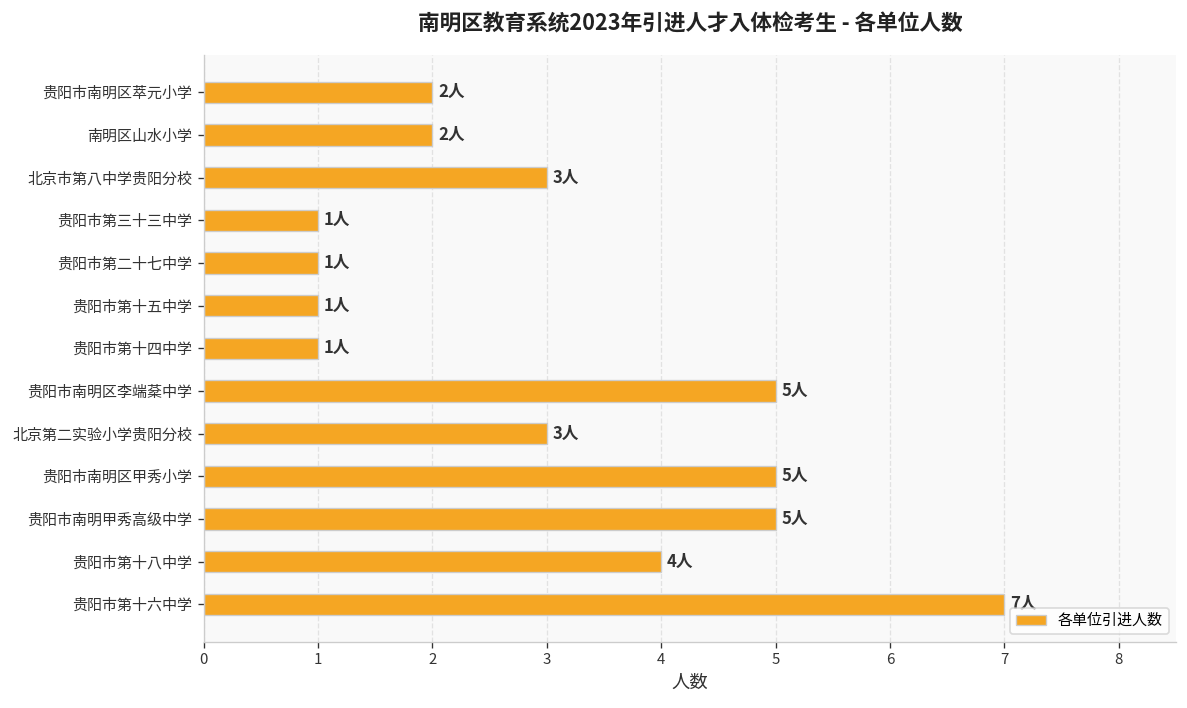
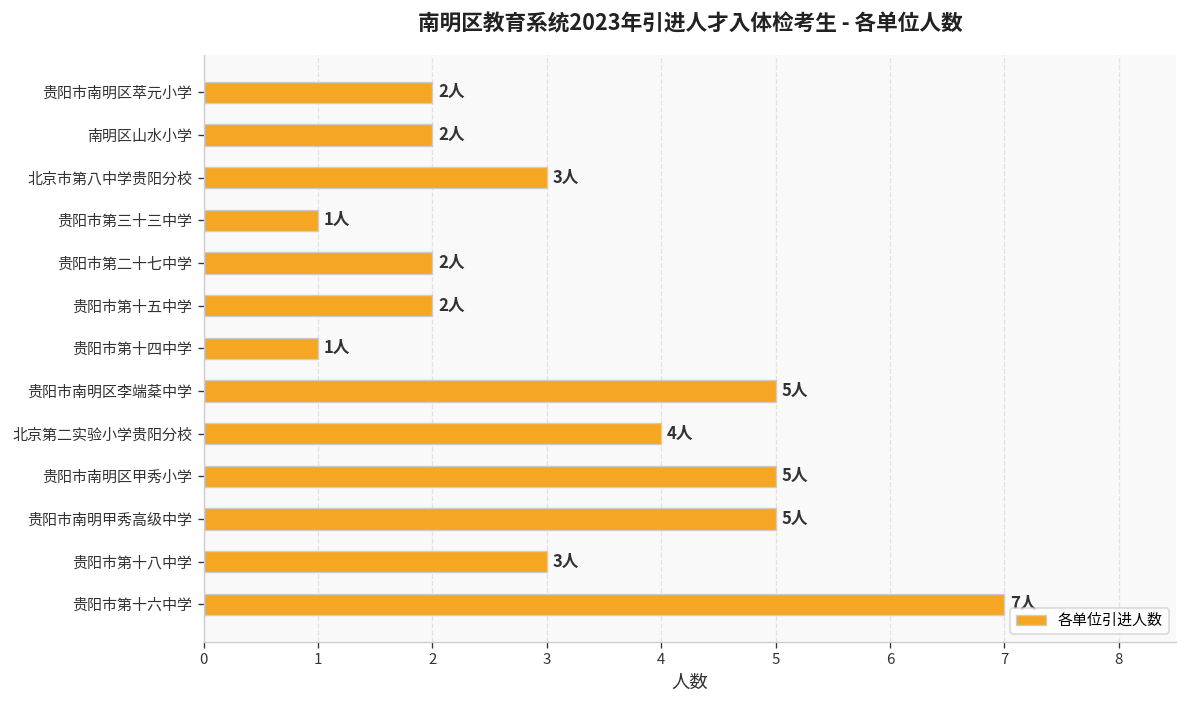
贵阳市第二十七中学: 1人 -> 2人
贵阳市第十五中学: 1人 -> 2人
北京第二实验小学贵阳分校: 3人 -> 4人
贵阳市第十八中学: 4人 -> 3人
